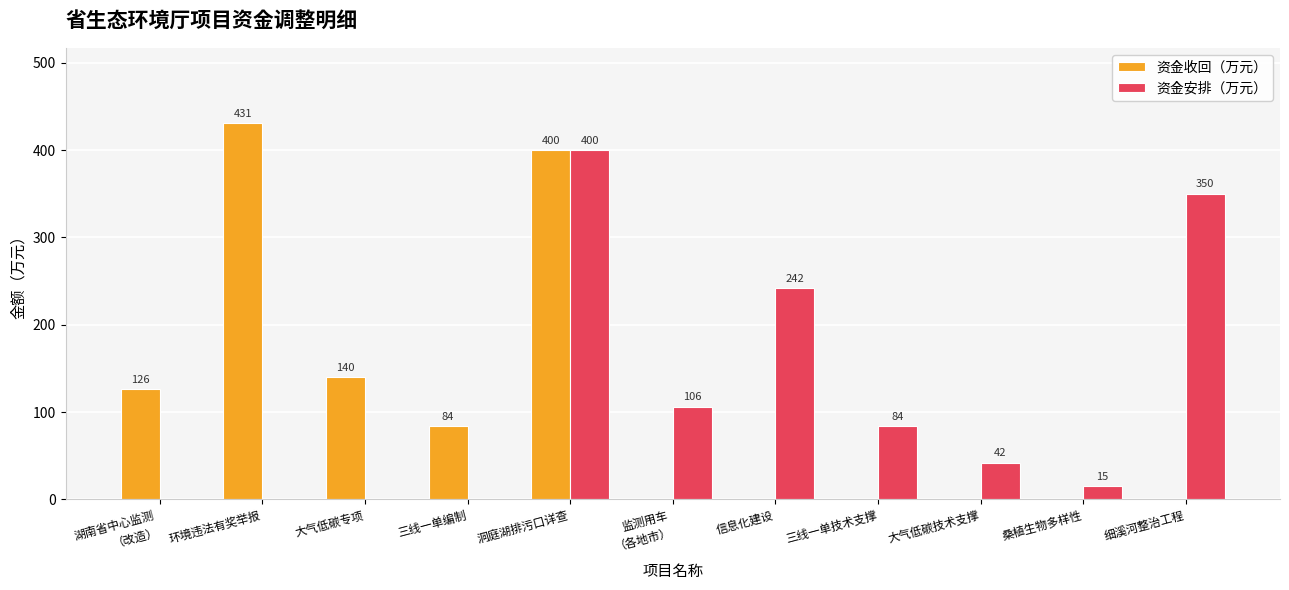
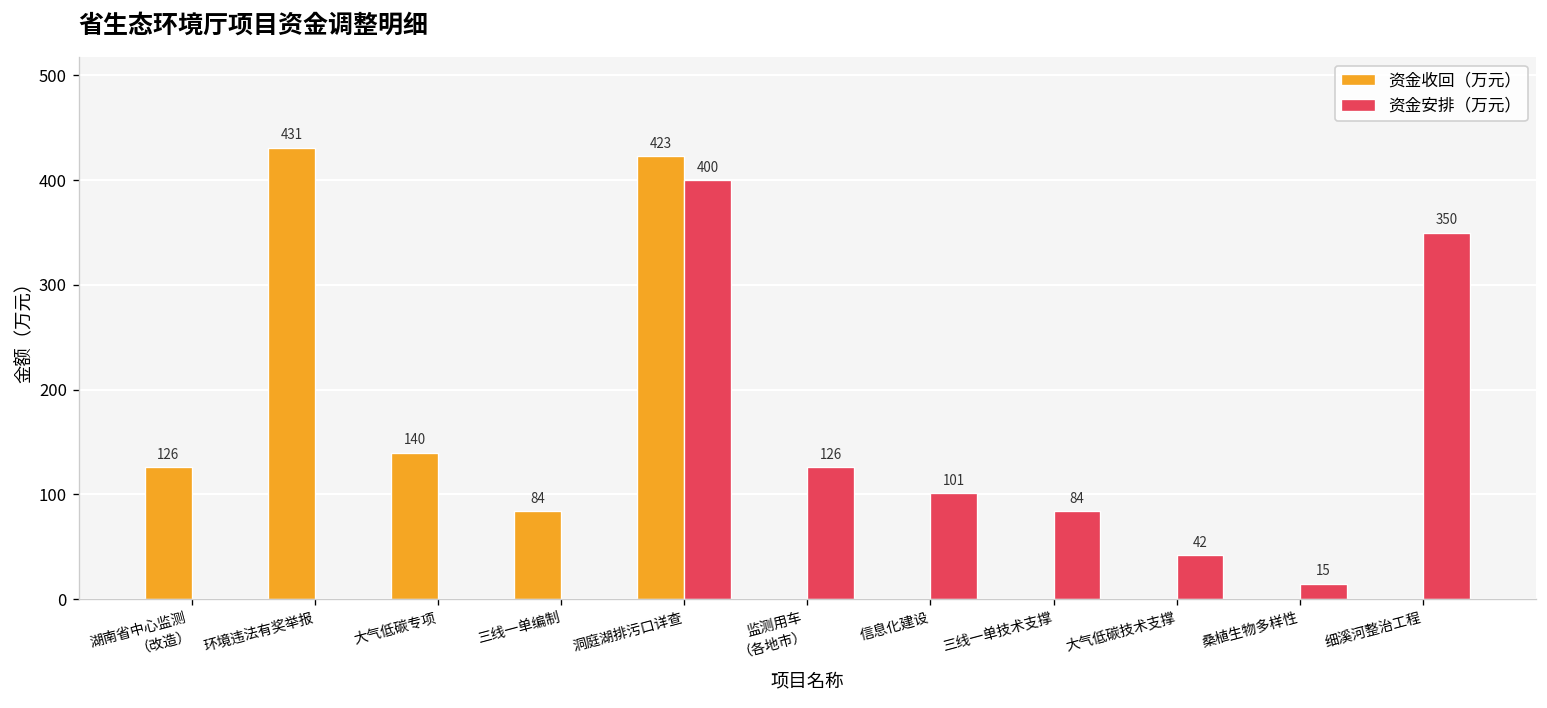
资金收回（万元）, 洞庭湖排污口详查: 400 -> 423
资金安排（万元）, 监测用车 （各地市）: 106 -> 126
资金安排（万元）, 信息化建设: 242 -> 101
